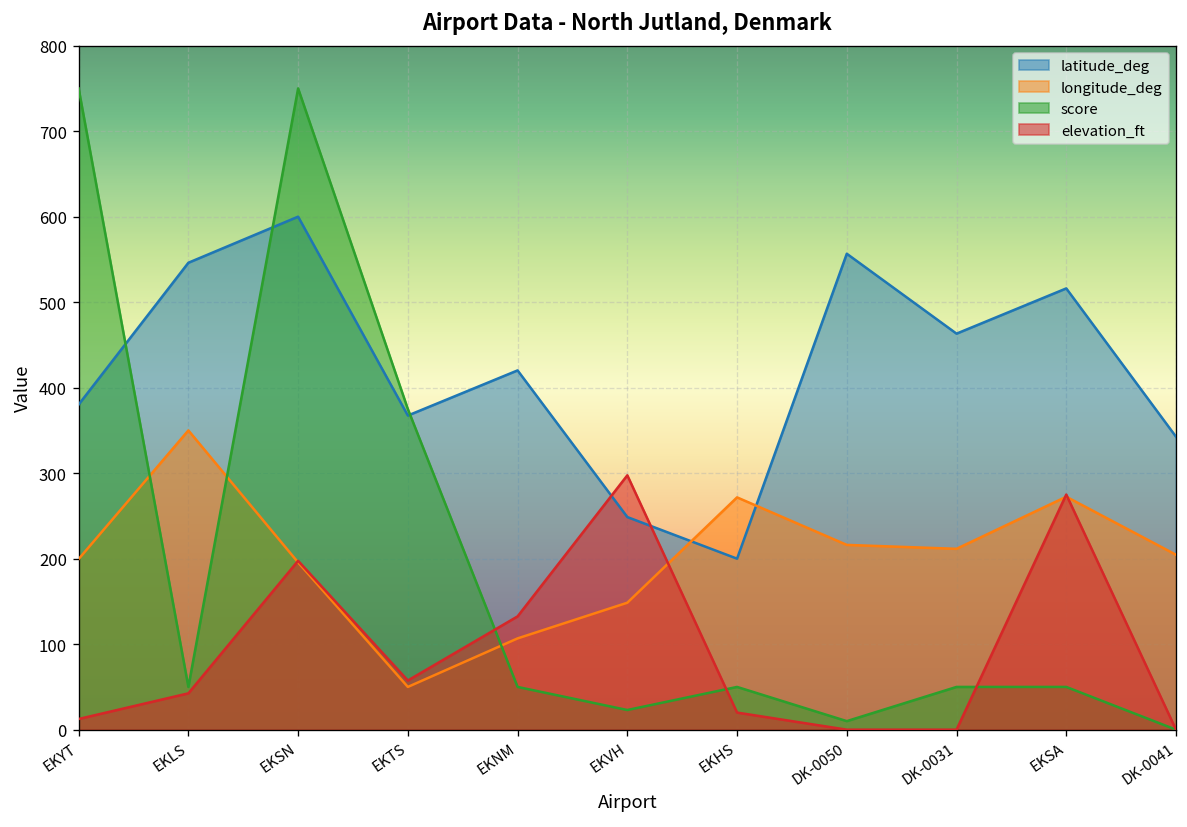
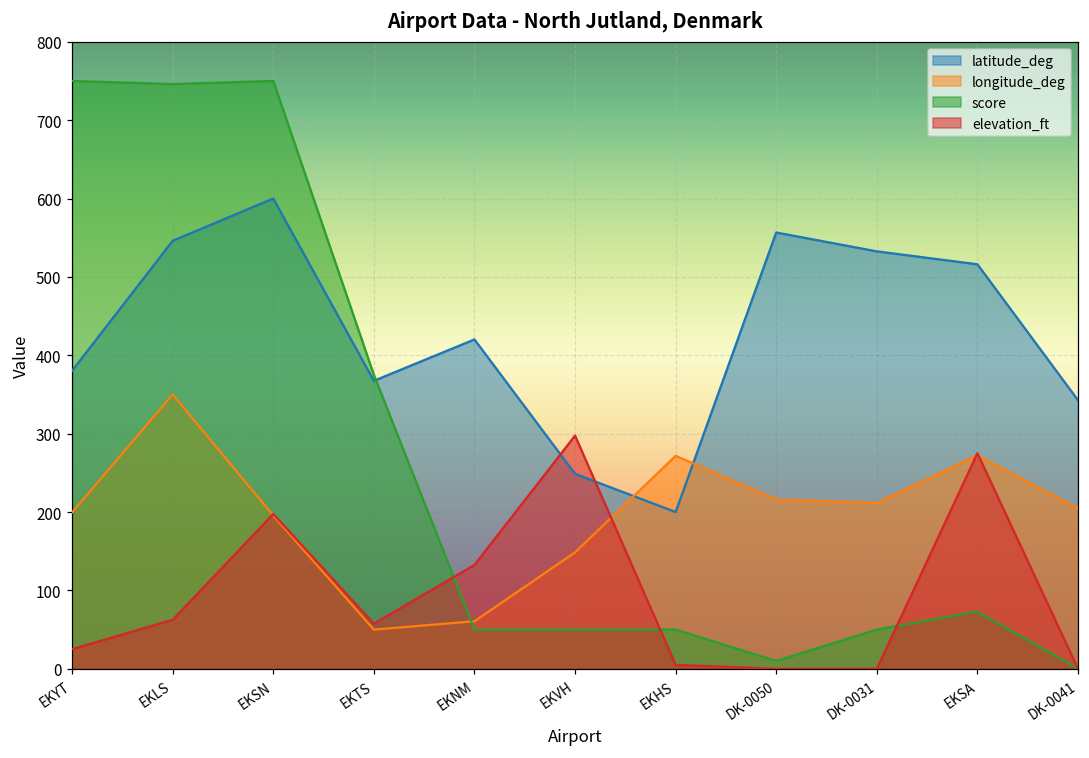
elevation_ft, EKYT: 10 -> 30
score, EKLS: 50 -> 750
elevation_ft, EKLS: 40 -> 60
longitude_deg, EKNM: 110 -> 60
score, EKVH: 20 -> 50
elevation_ft, EKHS: 20 -> 10
latitude_deg, DK-0031: 460 -> 530
score, EKSA: 50 -> 70
